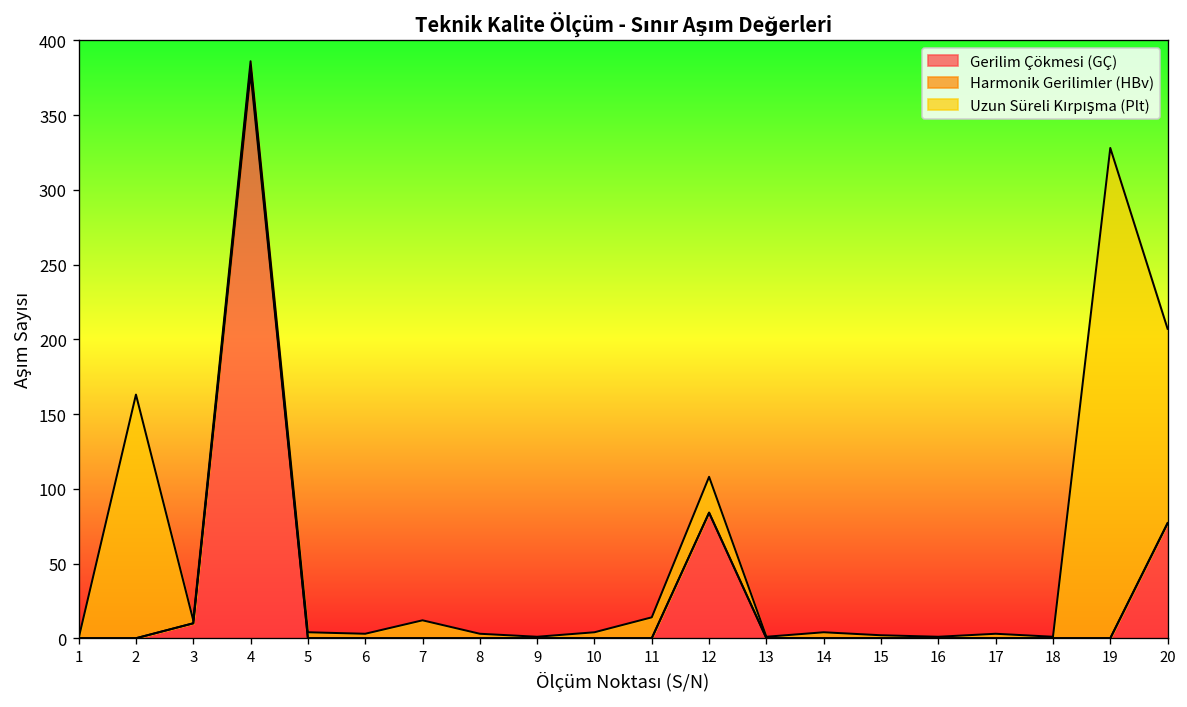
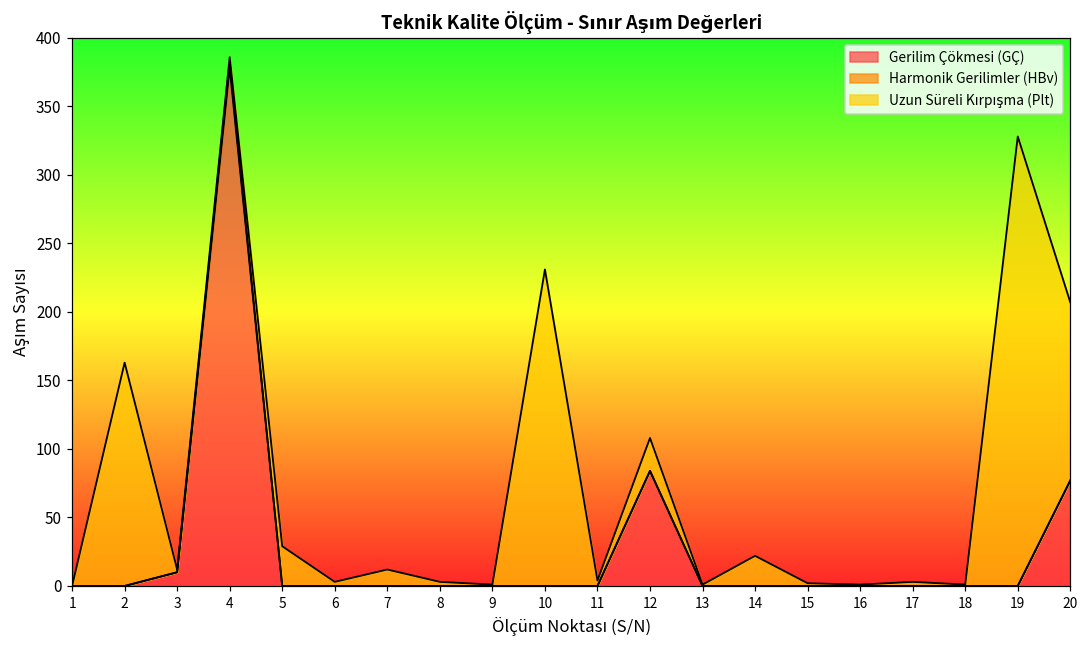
Uzun Süreli Kırpışma (Plt), 5: 4 -> 29
Uzun Süreli Kırpışma (Plt), 10: 4 -> 231
Uzun Süreli Kırpışma (Plt), 11: 14 -> 4
Uzun Süreli Kırpışma (Plt), 14: 4 -> 22
